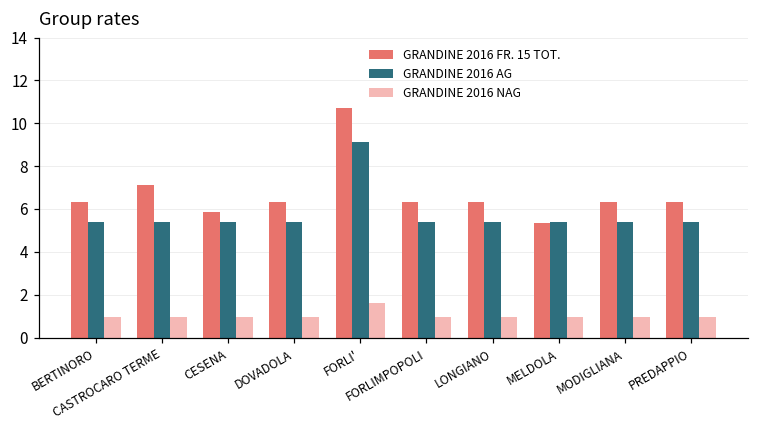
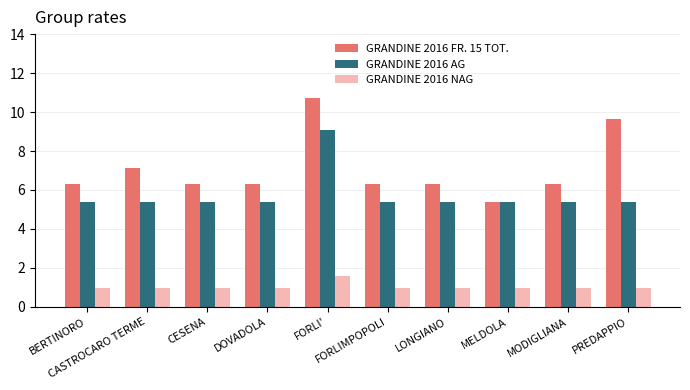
GRANDINE 2016 FR. 15 TOT., CESENA: 5.9 -> 6.3
GRANDINE 2016 FR. 15 TOT., PREDAPPIO: 6.3 -> 9.6
